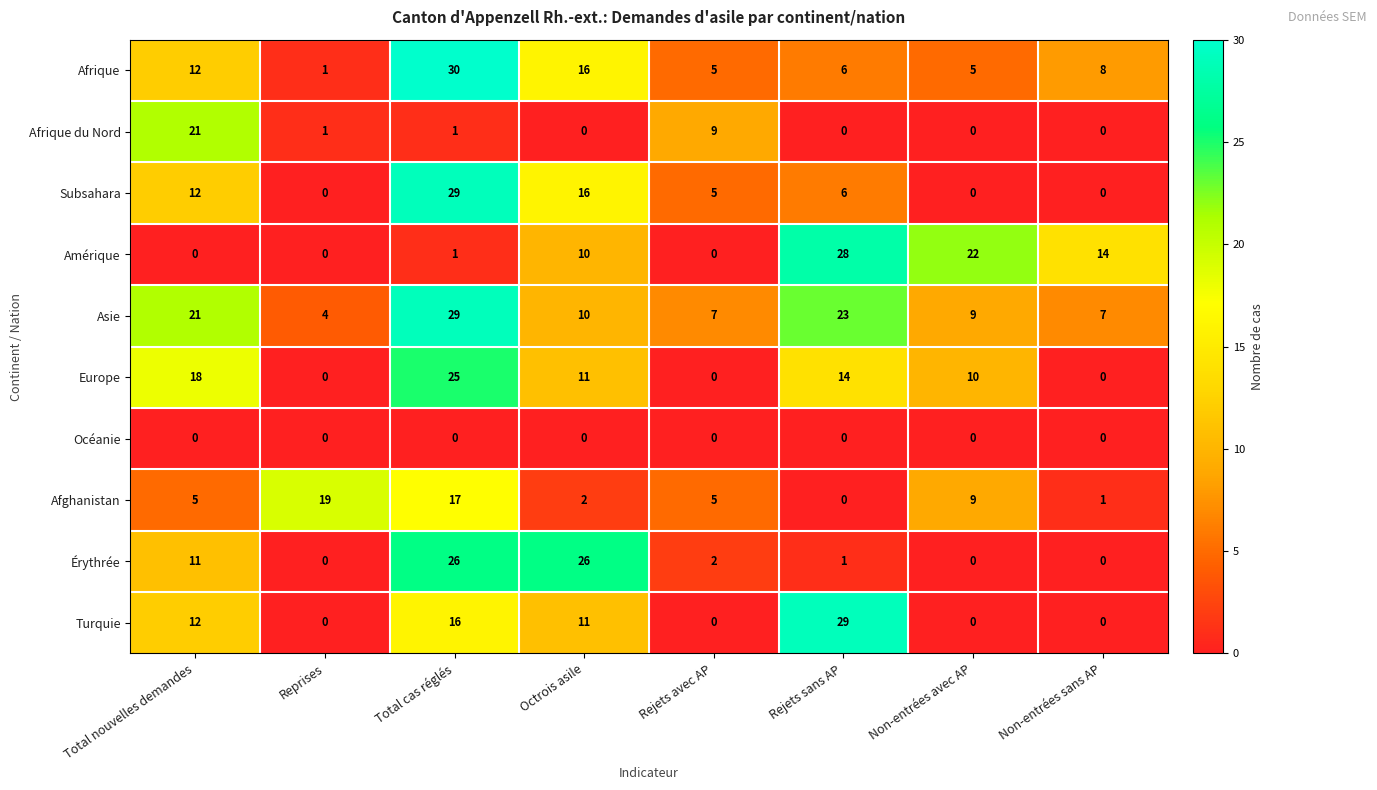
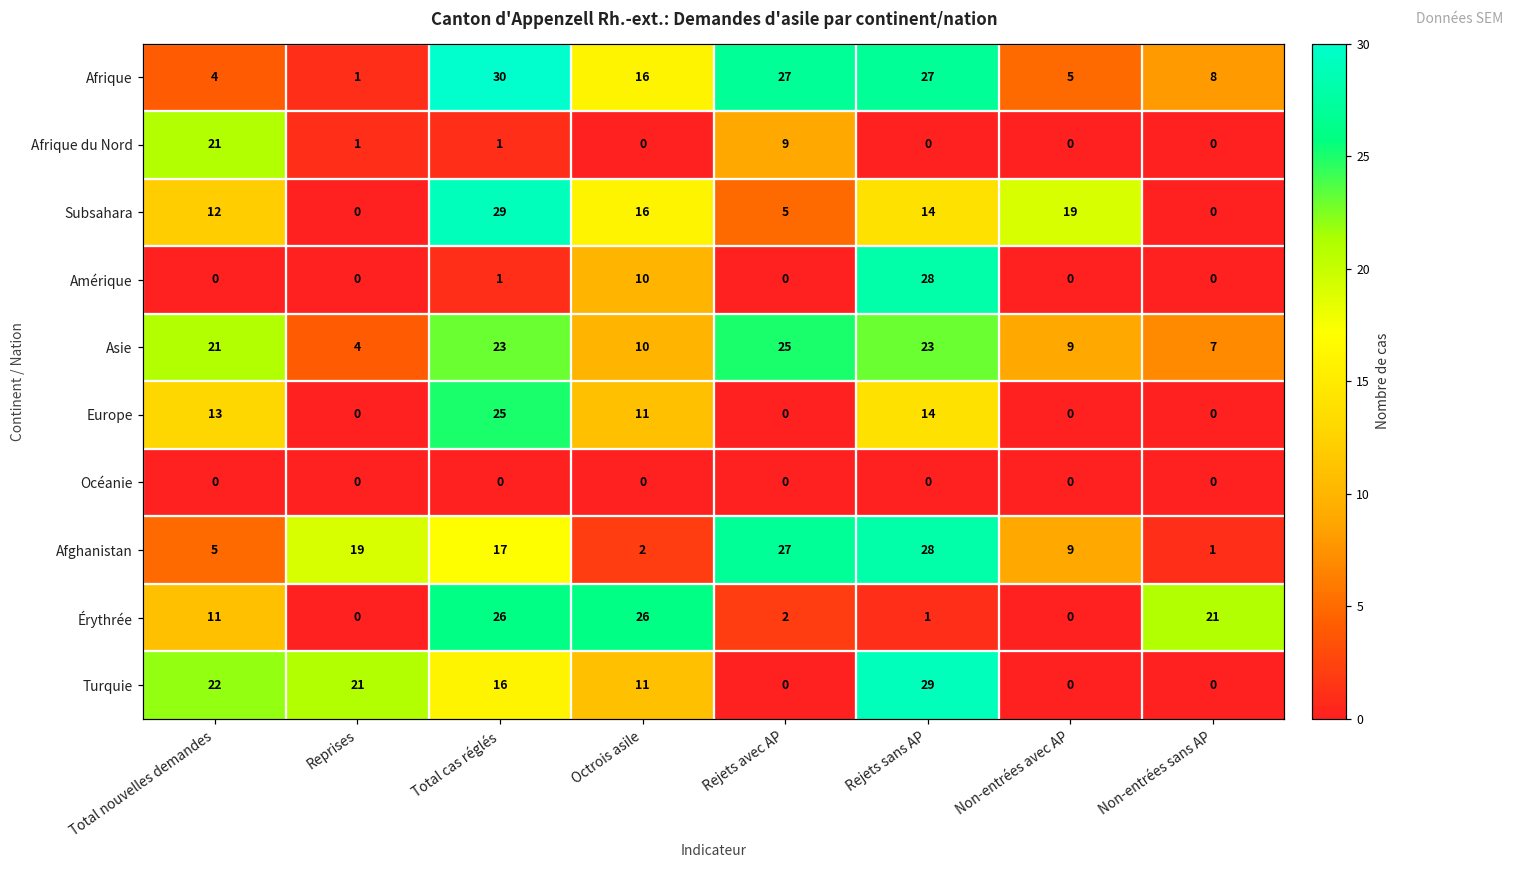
Afrique, Total nouvelles demandes: 12 -> 4
Afrique, Rejets avec AP: 5 -> 27
Afrique, Rejets sans AP: 6 -> 27
Subsahara, Rejets sans AP: 6 -> 14
Subsahara, Non-entrées avec AP: 0 -> 19
Amérique, Non-entrées avec AP: 22 -> 0
Amérique, Non-entrées sans AP: 14 -> 0
Asie, Total cas réglés: 29 -> 23
Asie, Rejets avec AP: 7 -> 25
Europe, Total nouvelles demandes: 18 -> 13
Europe, Non-entrées avec AP: 10 -> 0
Afghanistan, Rejets avec AP: 5 -> 27
Afghanistan, Rejets sans AP: 0 -> 28
Érythrée, Non-entrées sans AP: 0 -> 21
Turquie, Total nouvelles demandes: 12 -> 22
Turquie, Reprises: 0 -> 21
